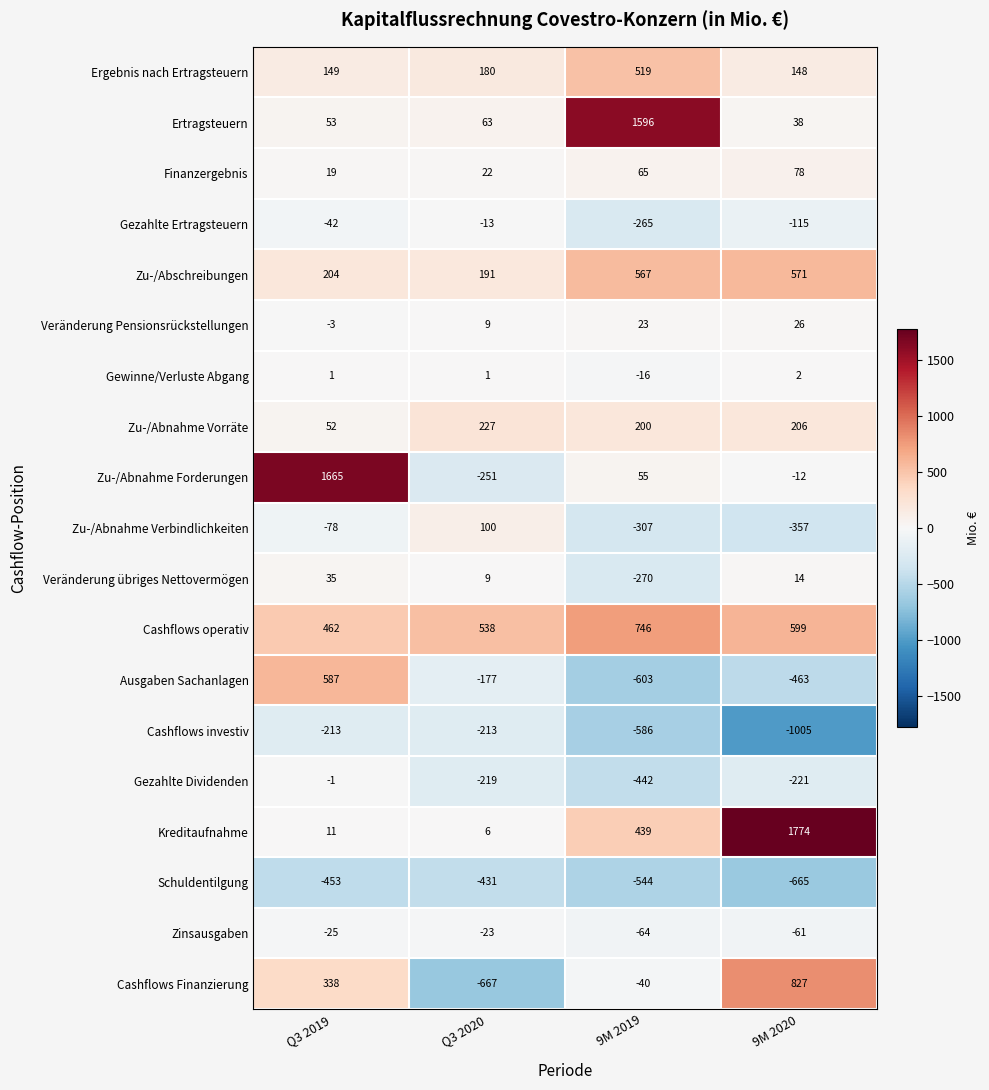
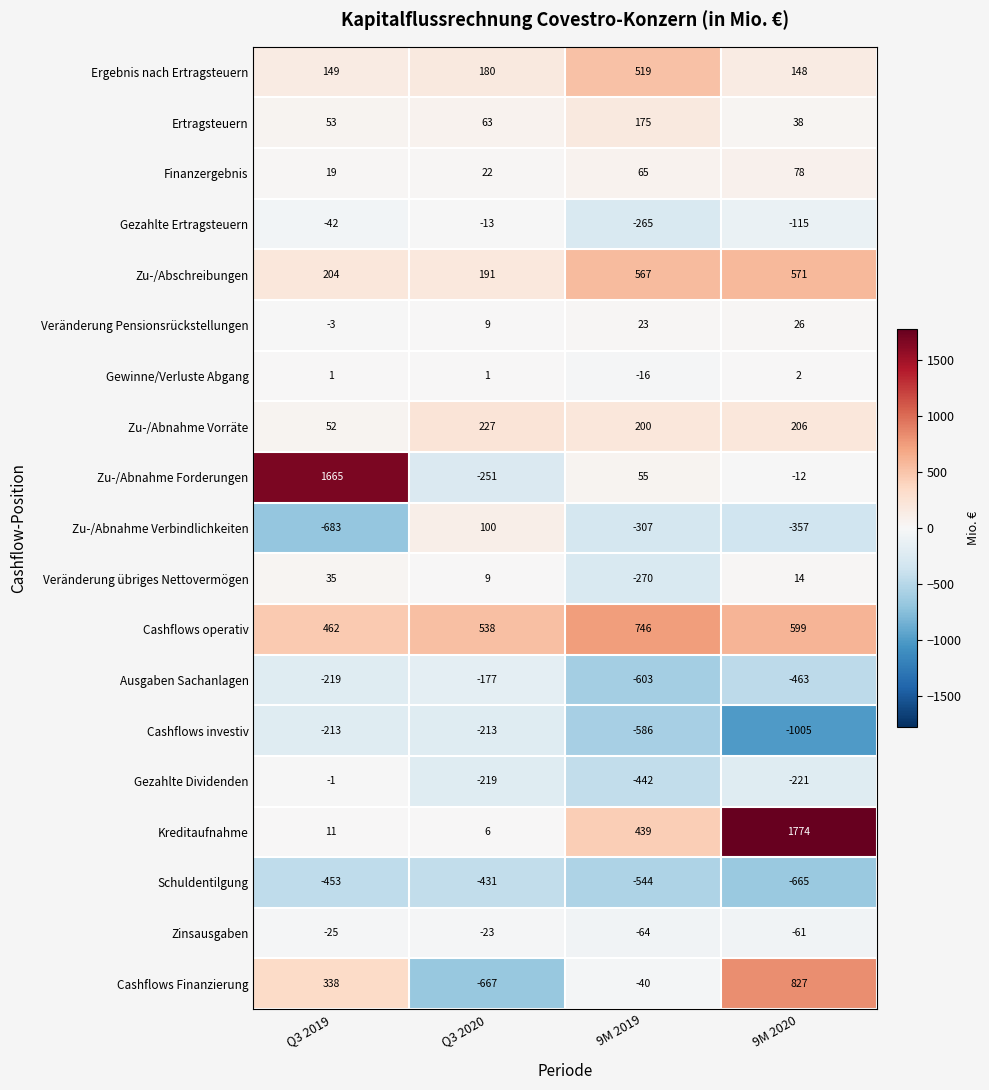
Ertragsteuern, 9M 2019: 1596 -> 175
Zu-/Abnahme Verbindlichkeiten, Q3 2019: -78 -> -683
Ausgaben Sachanlagen, Q3 2019: 587 -> -219
